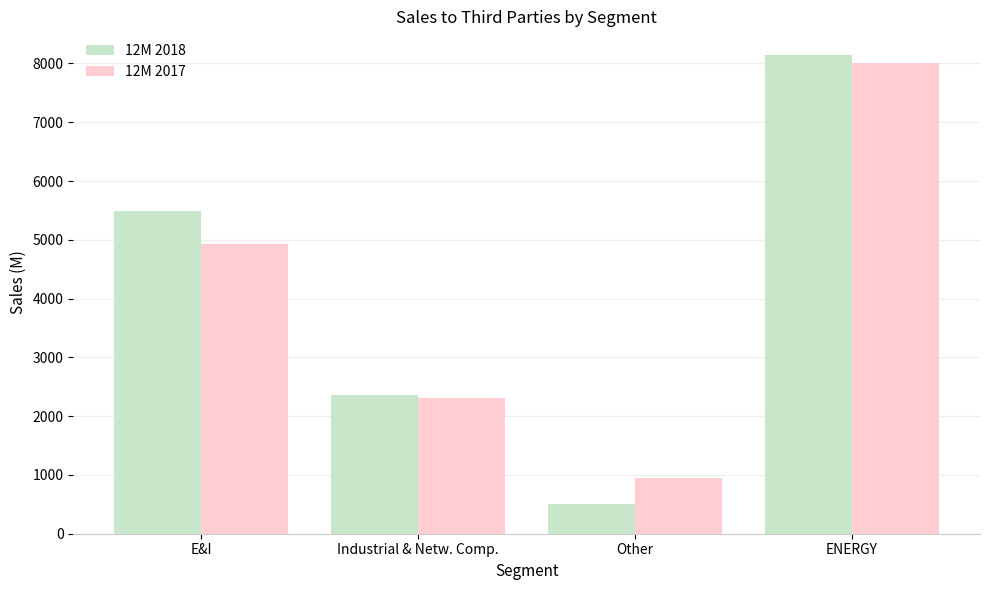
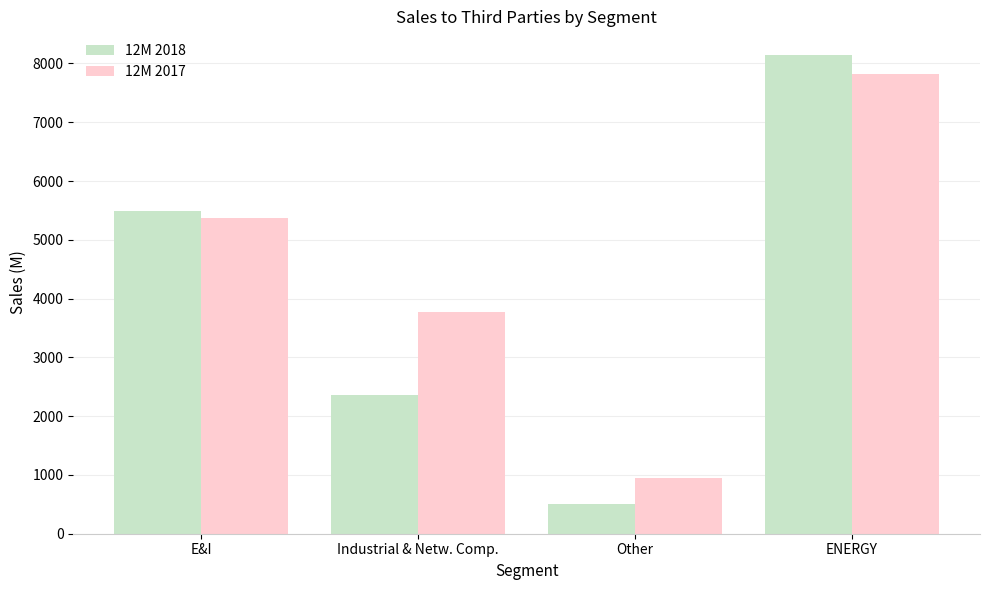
12M 2017, E&I: 4900 -> 5400
12M 2017, Industrial & Netw. Comp.: 2300 -> 3800
12M 2017, ENERGY: 8000 -> 7800
